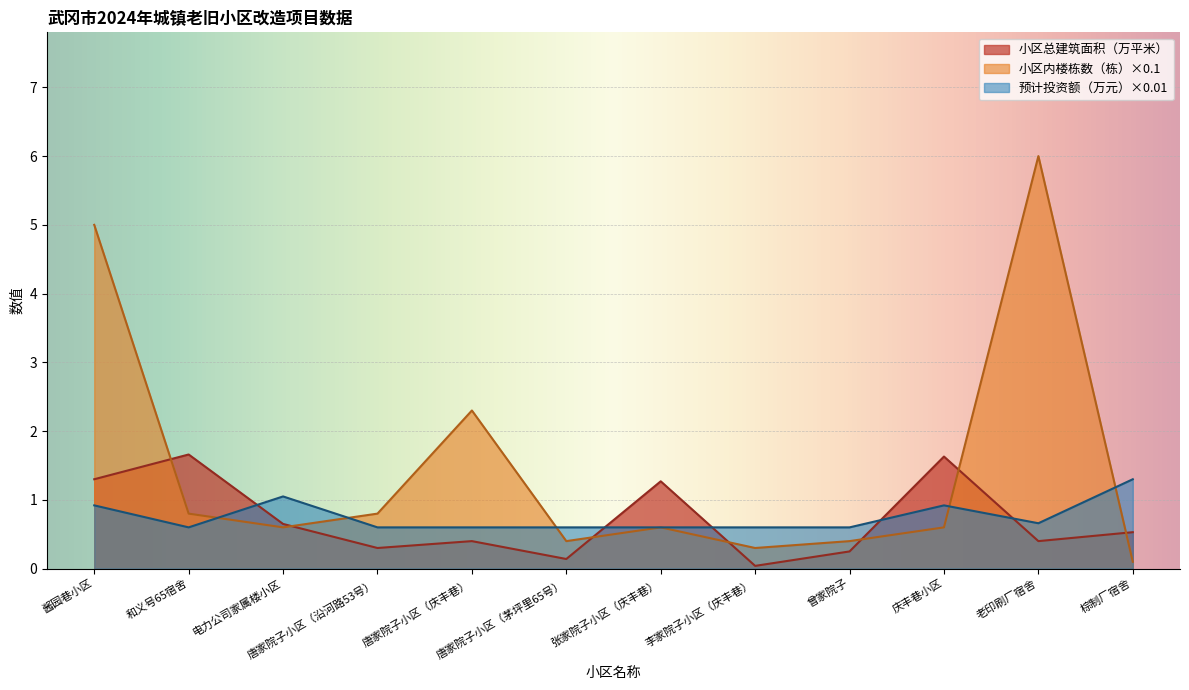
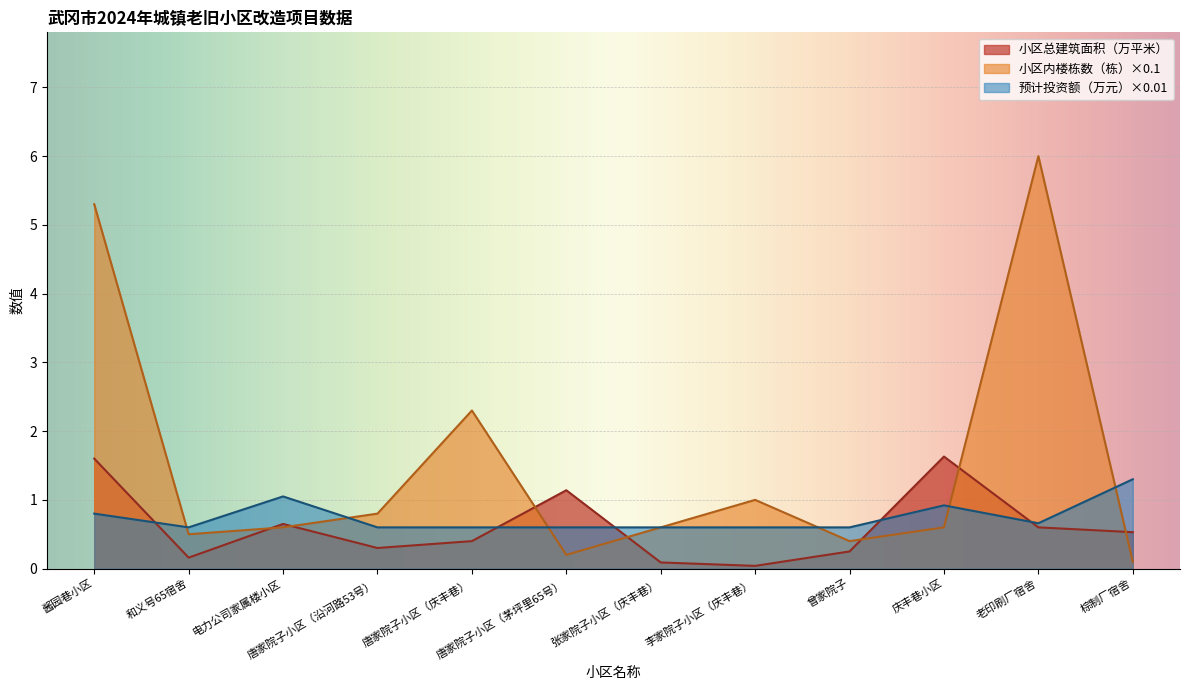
小区总建筑面积（万平米）, 酱园巷小区: 1.3 -> 1.6
小区内楼栋数（栋）×0.1, 酱园巷小区: 5.0 -> 5.3
预计投资额（万元）×0.01, 酱园巷小区: 0.9 -> 0.8
小区总建筑面积（万平米）, 和义号65宿舍: 1.7 -> 0.2
小区内楼栋数（栋）×0.1, 和义号65宿舍: 0.8 -> 0.5
小区总建筑面积（万平米）, 唐家院子小区（茅坪里65号）: 0.1 -> 1.1
小区内楼栋数（栋）×0.1, 唐家院子小区（茅坪里65号）: 0.4 -> 0.2
小区总建筑面积（万平米）, 张家院子小区（庆丰巷）: 1.3 -> 0.1
小区内楼栋数（栋）×0.1, 李家院子小区（庆丰巷）: 0.3 -> 1.0
小区总建筑面积（万平米）, 老印刷厂宿舍: 0.4 -> 0.6
